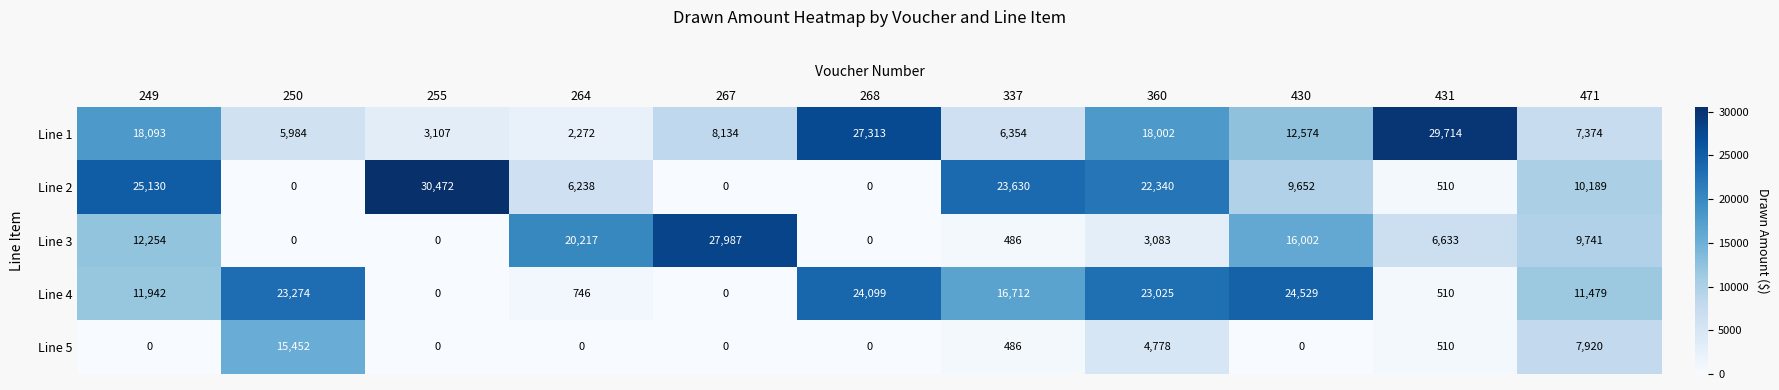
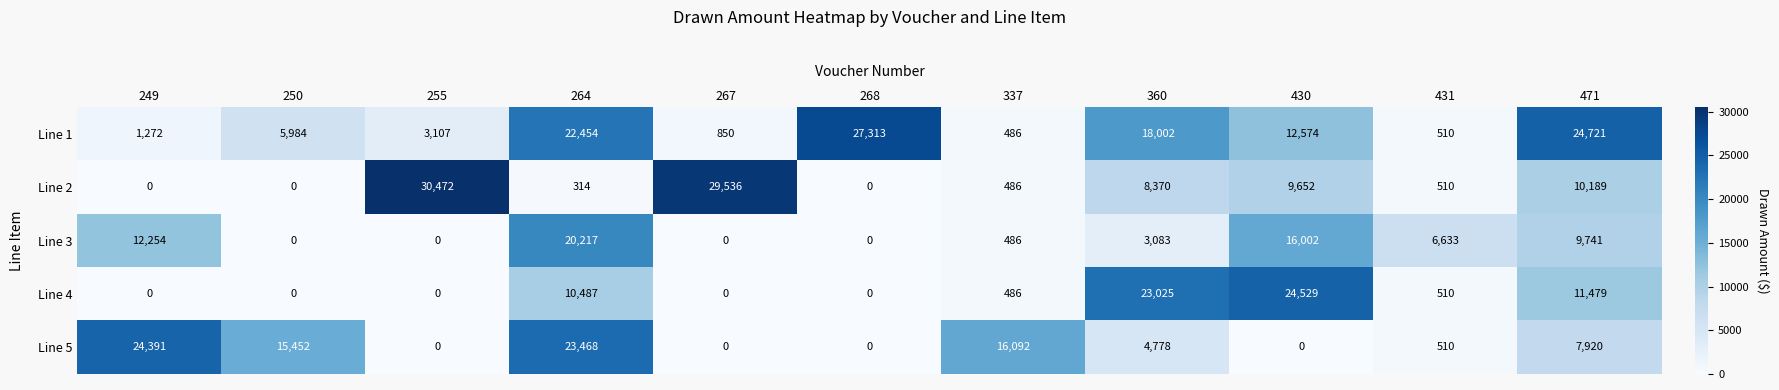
Line 1, 249: 18,093 -> 1,272
Line 1, 264: 2,272 -> 22,454
Line 1, 267: 8,134 -> 850
Line 1, 337: 6,354 -> 486
Line 1, 431: 29,714 -> 510
Line 1, 471: 7,374 -> 24,721
Line 2, 249: 25,130 -> 0
Line 2, 264: 6,238 -> 314
Line 2, 267: 0 -> 29,536
Line 2, 337: 23,630 -> 486
Line 2, 360: 22,340 -> 8,370
Line 3, 267: 27,987 -> 0
Line 4, 249: 11,942 -> 0
Line 4, 250: 23,274 -> 0
Line 4, 264: 746 -> 10,487
Line 4, 268: 24,099 -> 0
Line 4, 337: 16,712 -> 486
Line 5, 249: 0 -> 24,391
Line 5, 264: 0 -> 23,468
Line 5, 337: 486 -> 16,092
